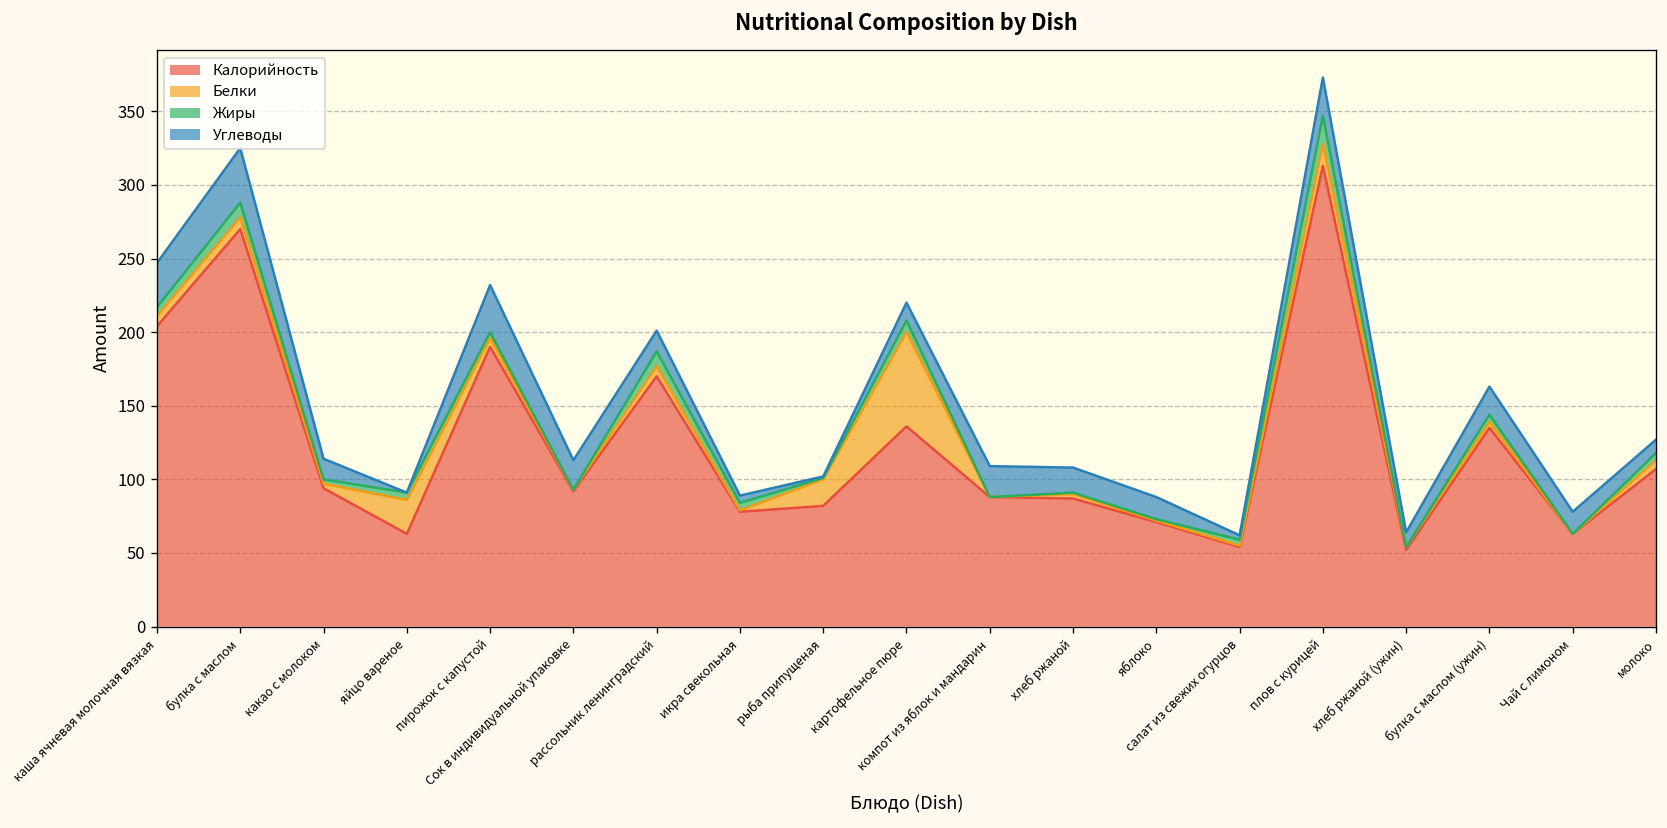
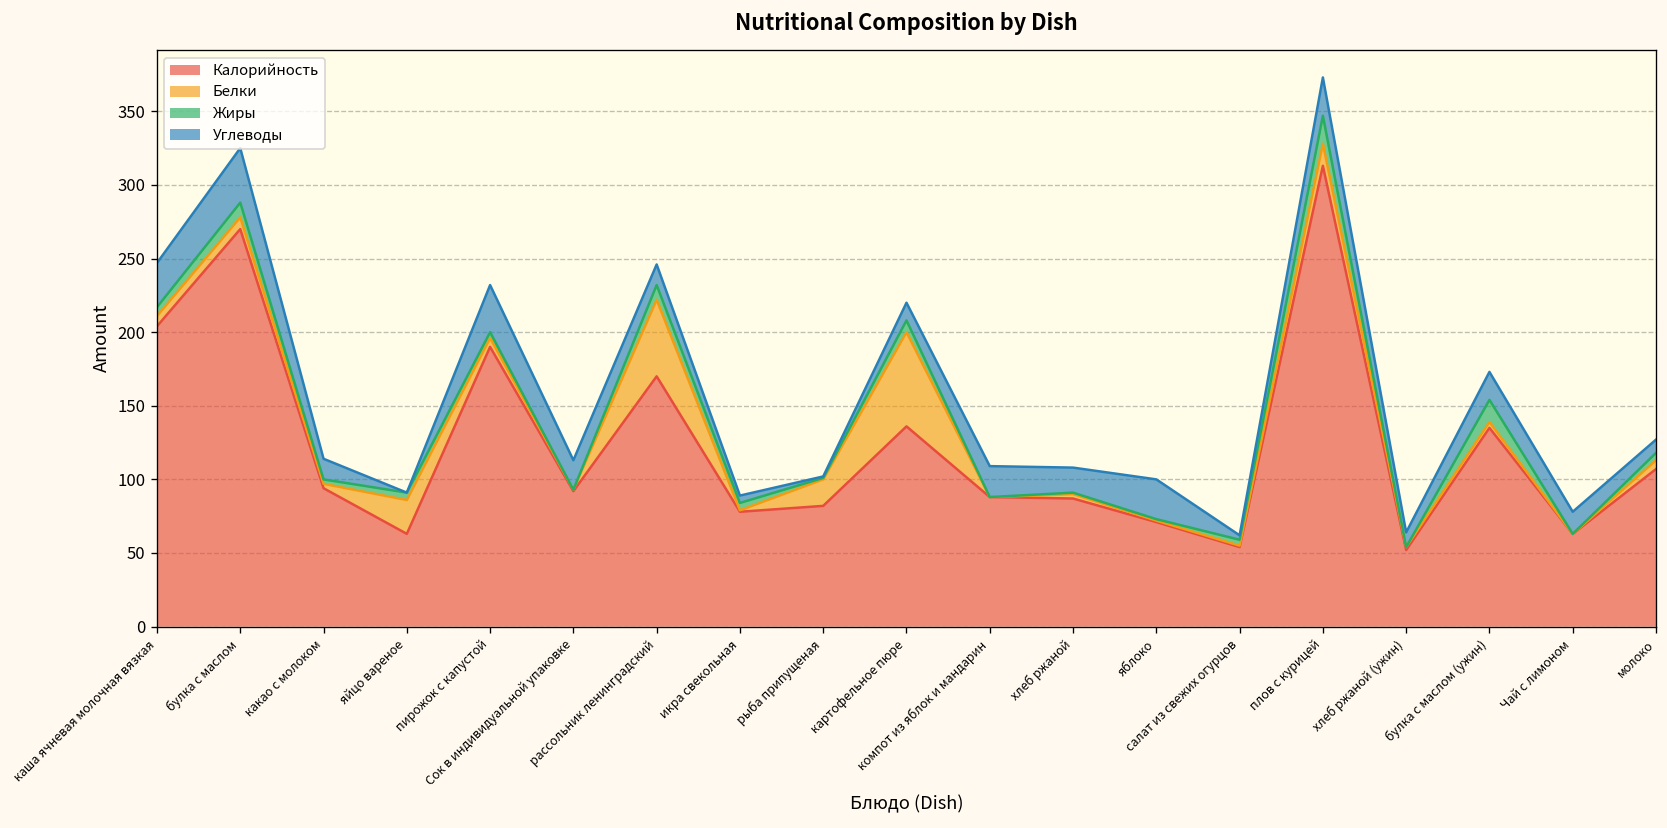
Белки, рассольник ленинградский: 7 -> 52
Углеводы, яблоко: 15 -> 27
Жиры, булка с маслом (ужин): 5 -> 15
